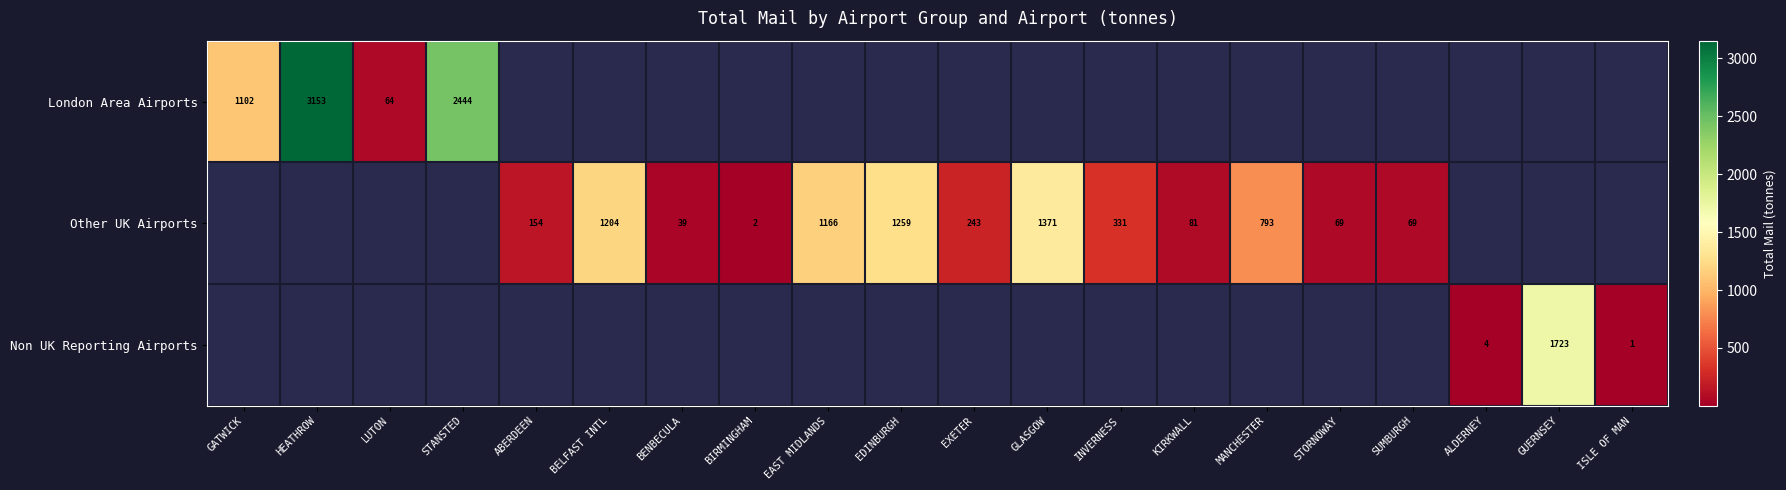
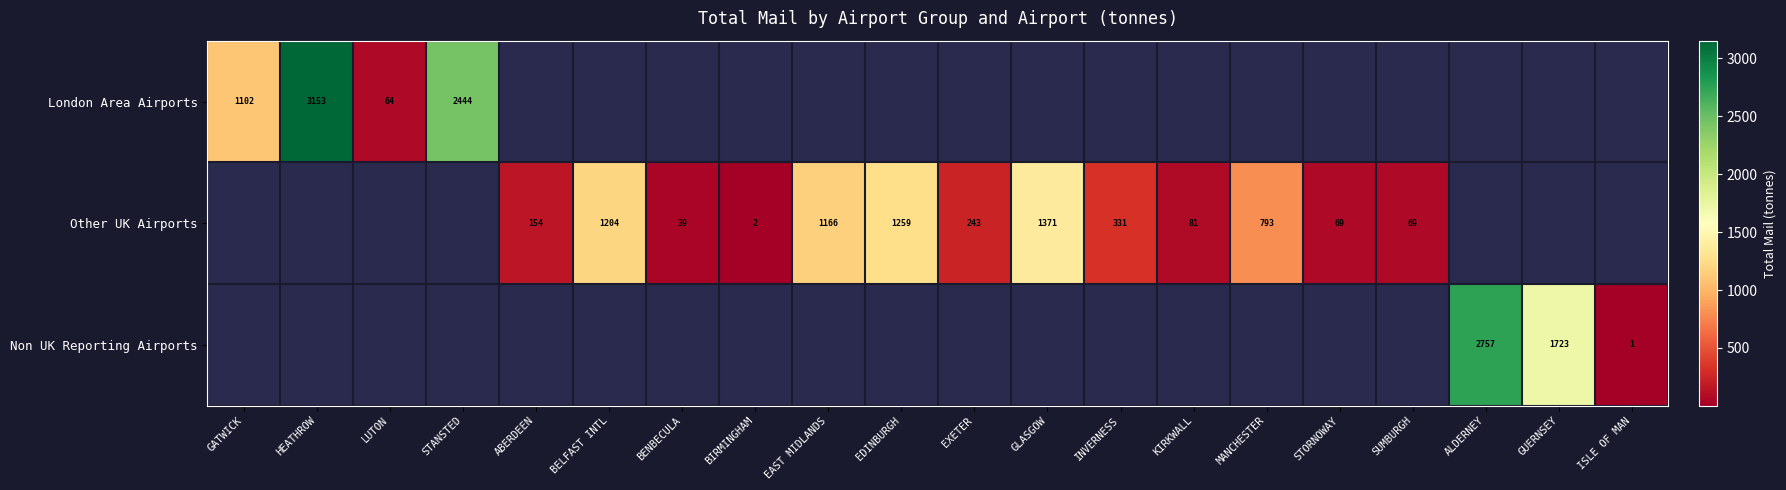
Non UK Reporting Airports, ALDERNEY: 4 -> 2757
